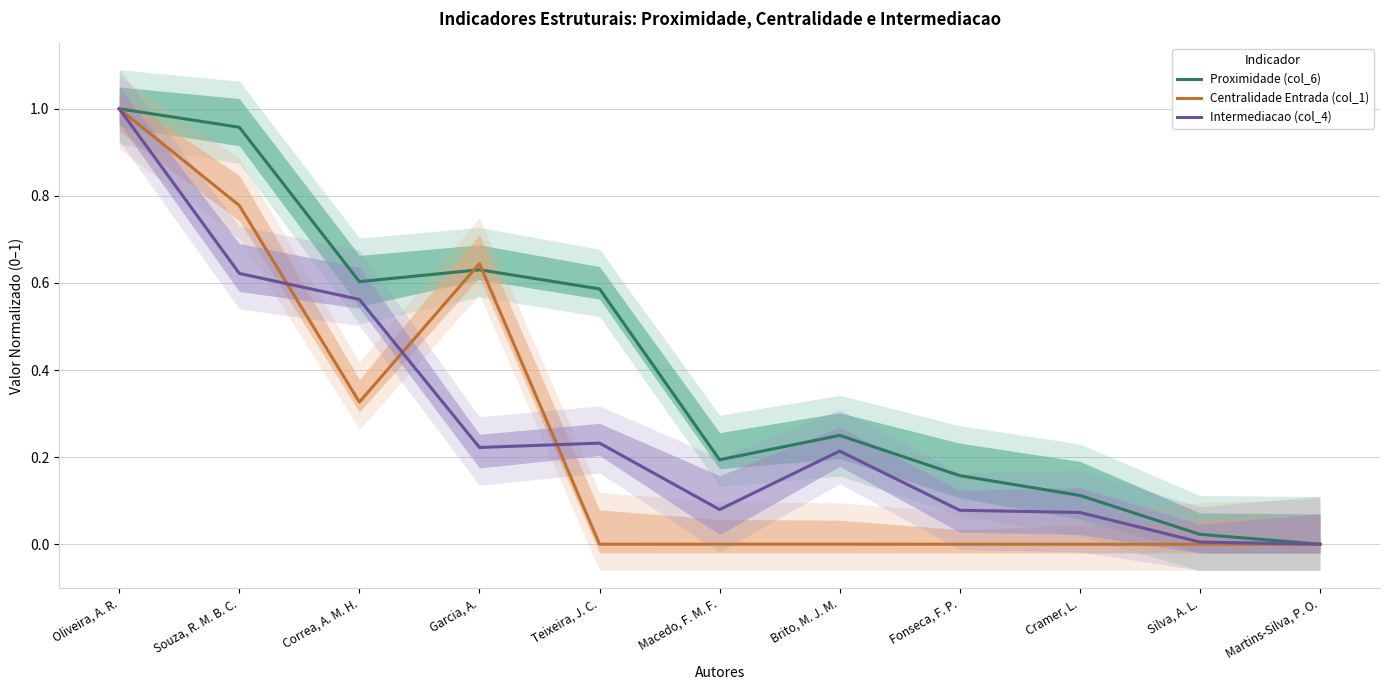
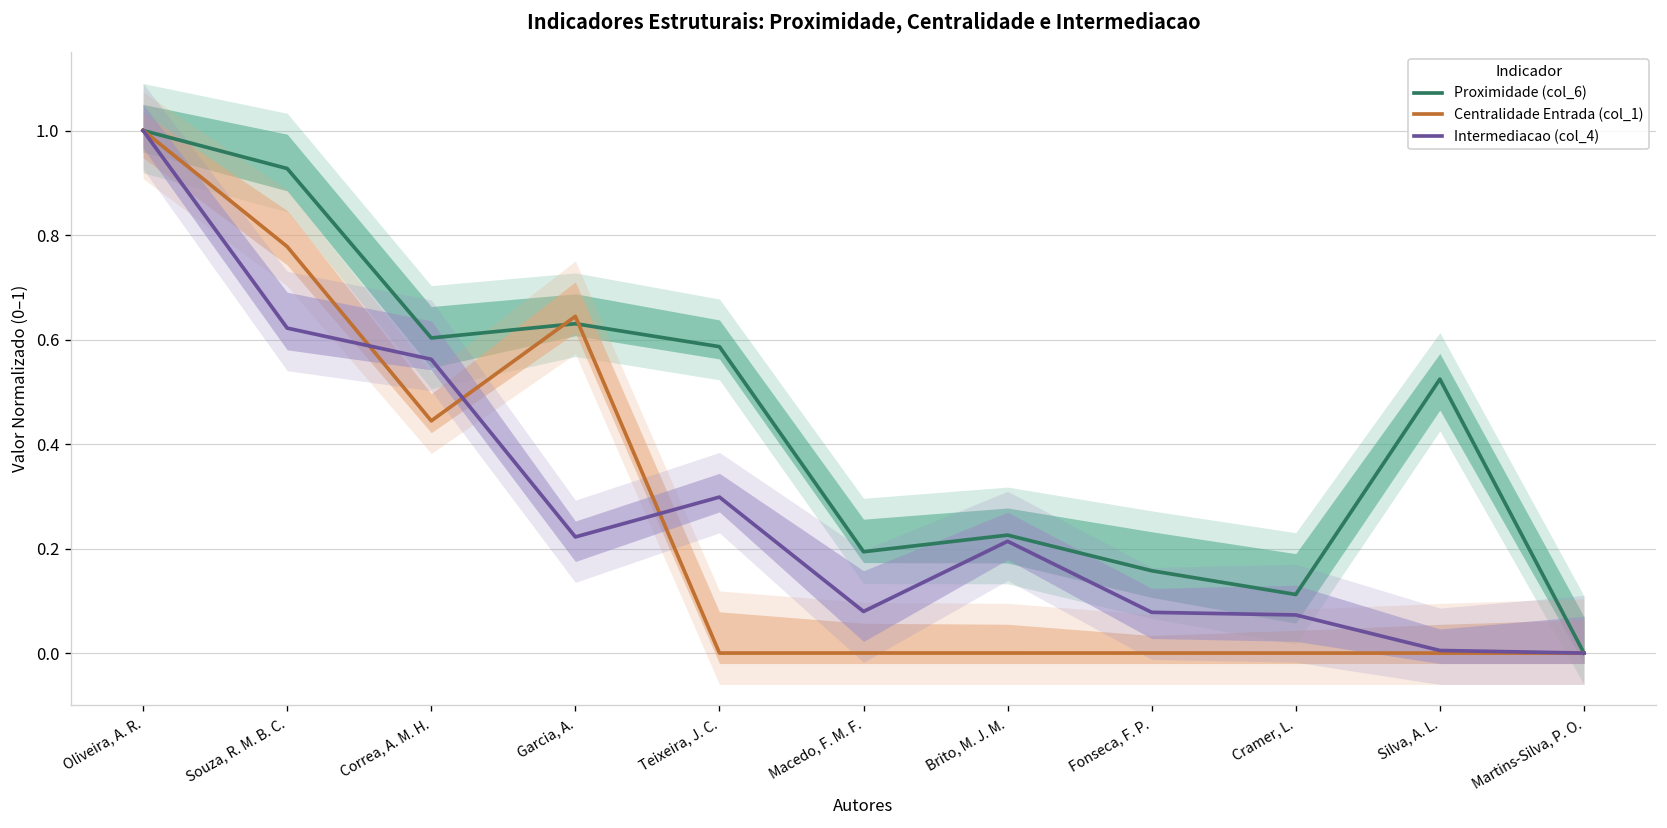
Proximidade (col_6), Souza, R. M. B. C.: 0.96 -> 0.93
Centralidade Entrada (col_1), Correa, A. M. H.: 0.33 -> 0.44
Intermediacao (col_4), Teixeira, J. C.: 0.23 -> 0.30
Proximidade (col_6), Brito, M. J. M.: 0.25 -> 0.23
Proximidade (col_6), Silva, A. L.: 0.02 -> 0.52
